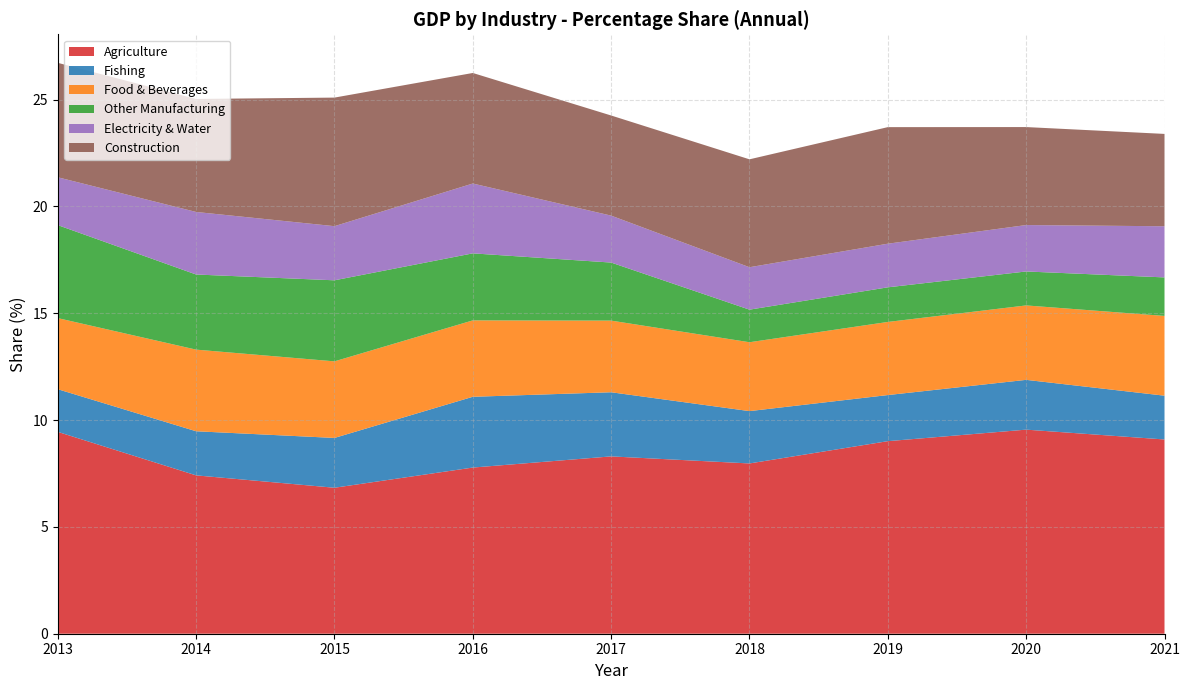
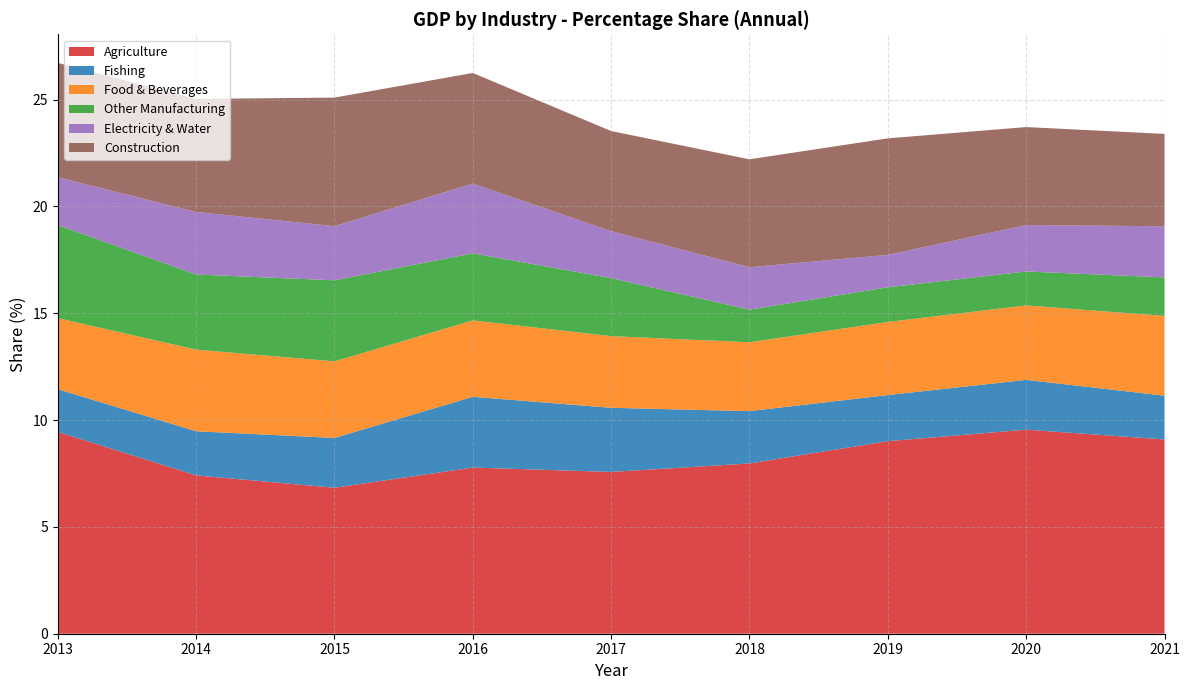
Agriculture, 2017: 8.3 -> 7.6
Electricity & Water, 2019: 2.0 -> 1.5
